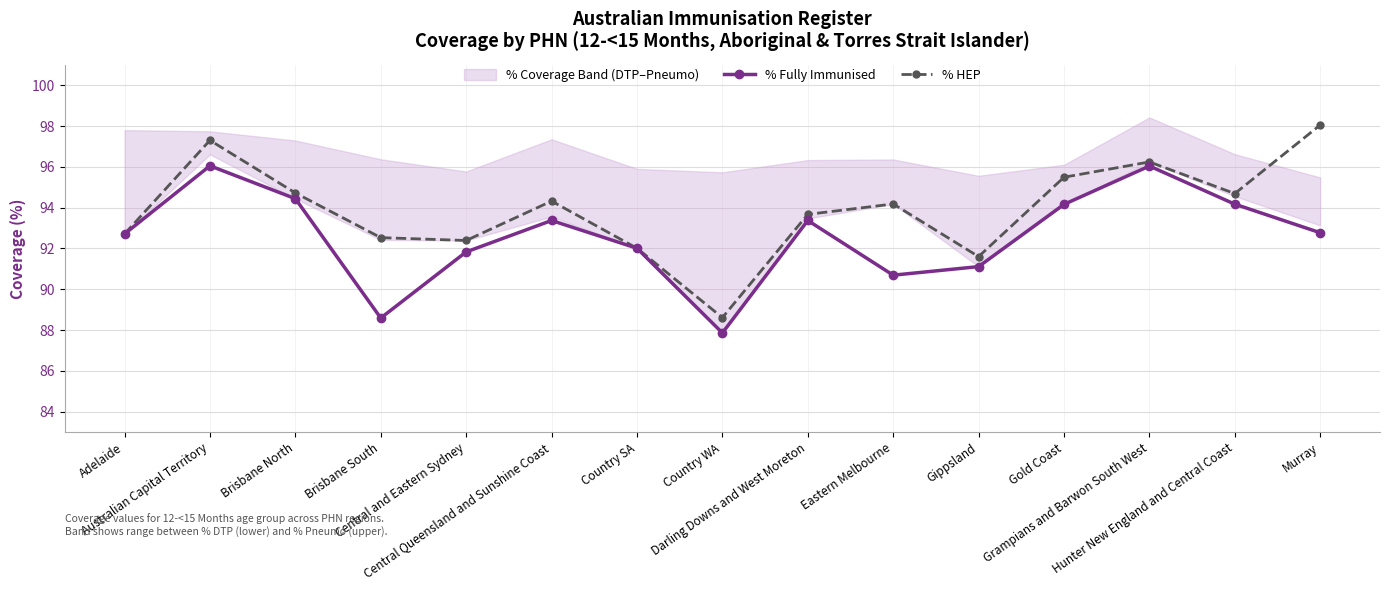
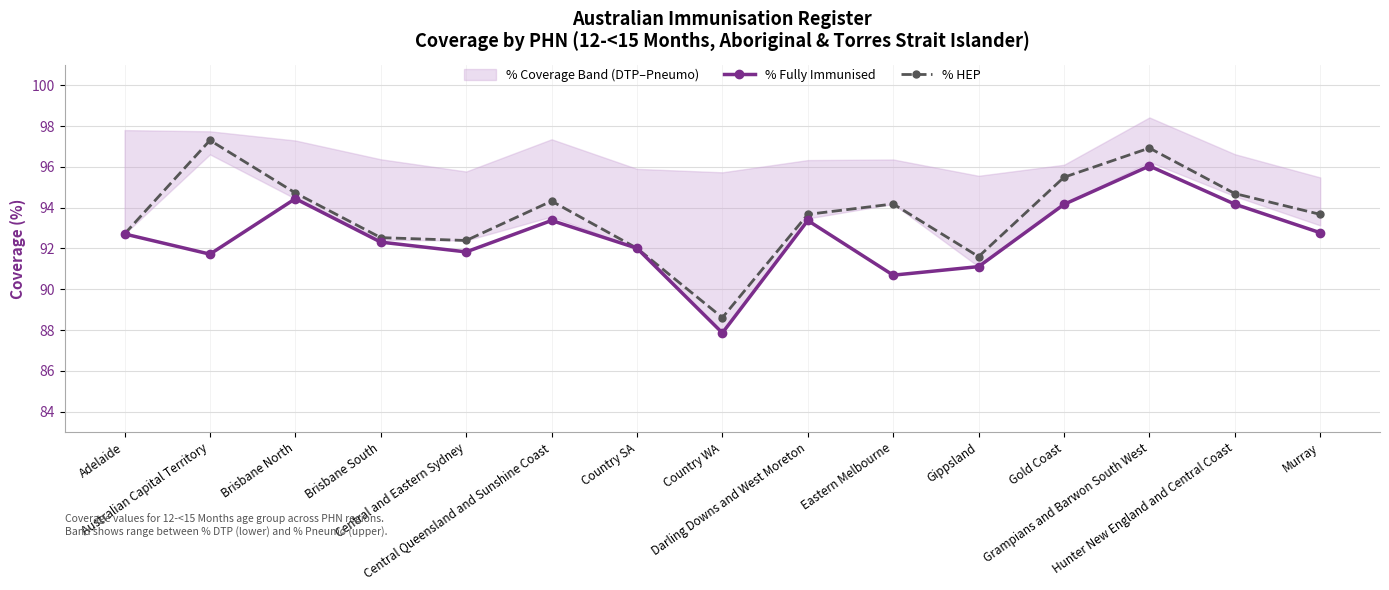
% Fully Immunised, Australian Capital Territory: 96.1 -> 91.7
% Fully Immunised, Brisbane South: 88.6 -> 92.3
% HEP, Grampians and Barwon South West: 96.2 -> 96.9
% HEP, Murray: 98.1 -> 93.7
